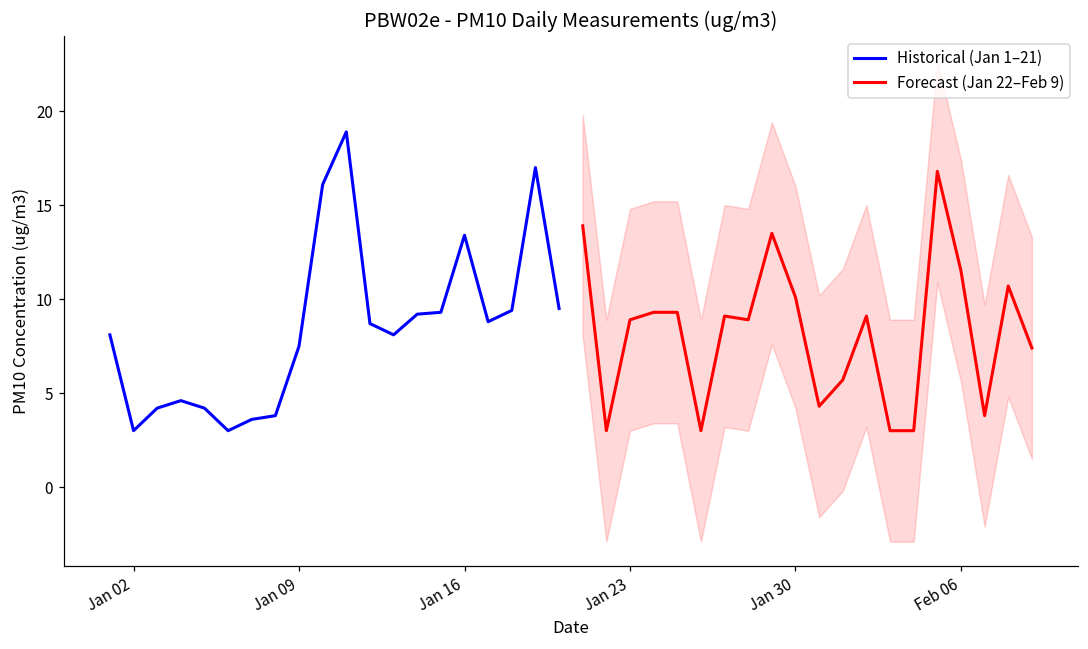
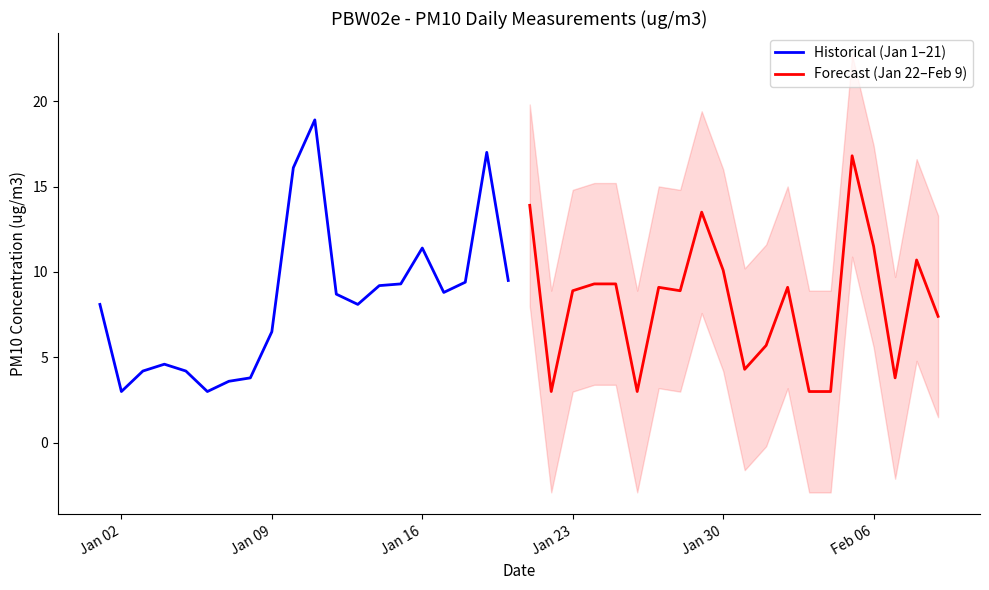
Historical (Jan 1–21), Jan 09: 7.5 -> 6.5
Historical (Jan 1–21), Jan 16: 13.4 -> 11.4
